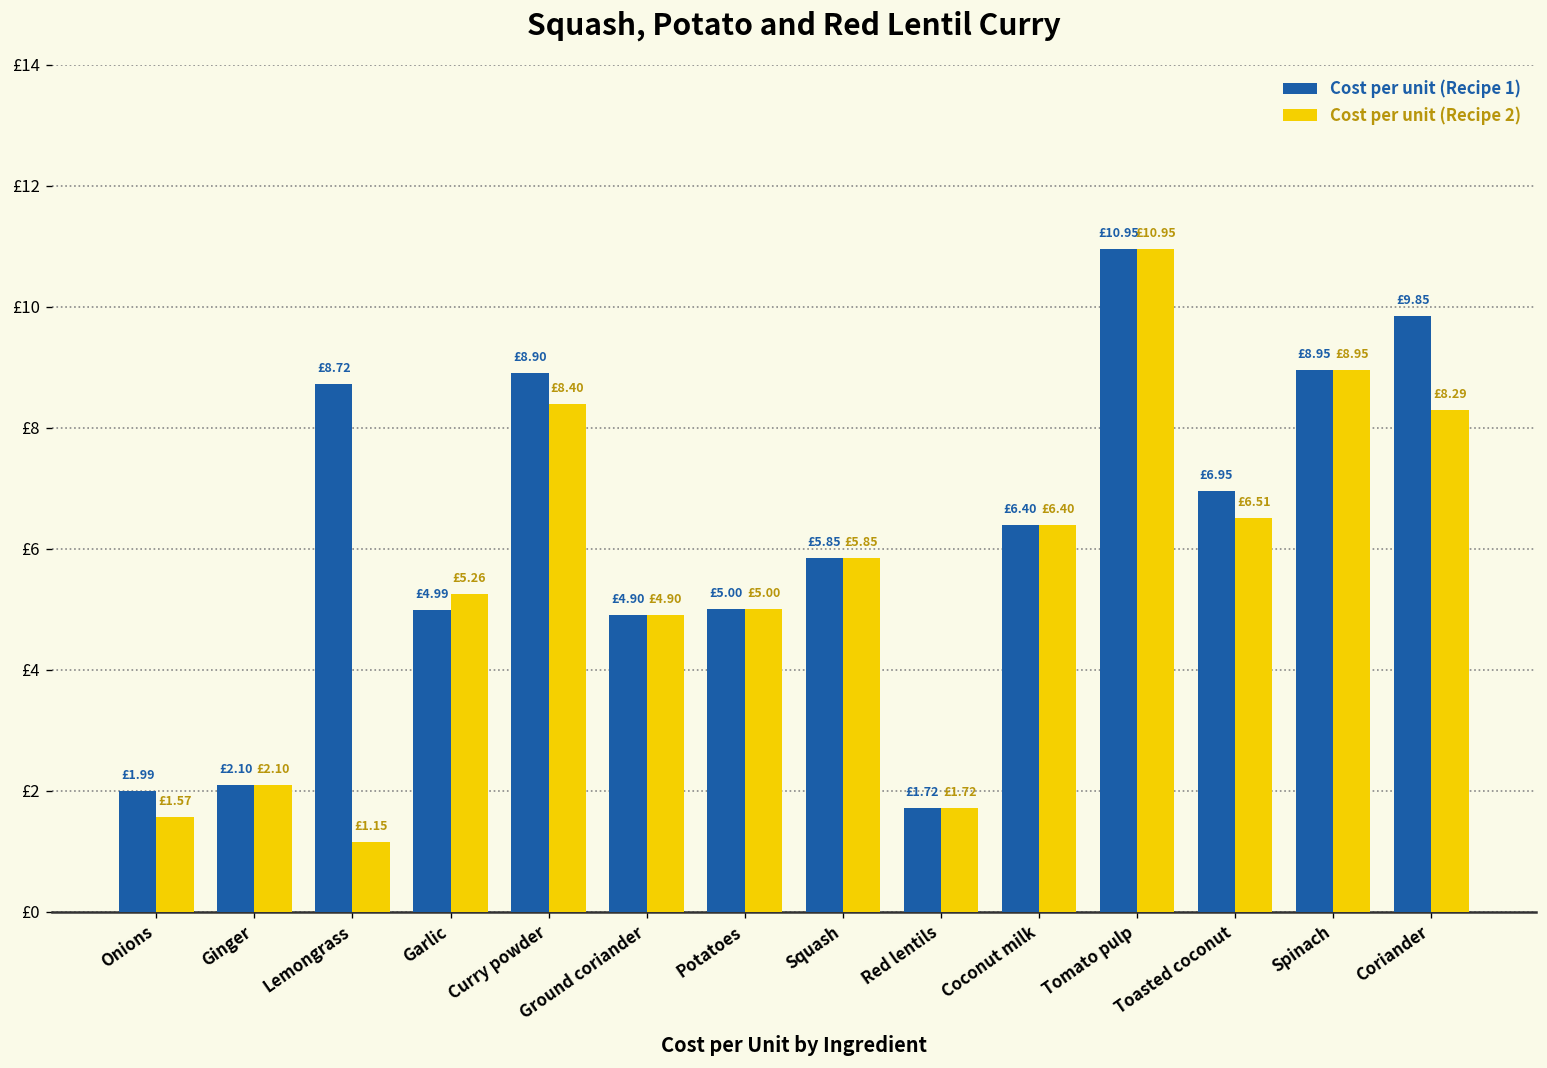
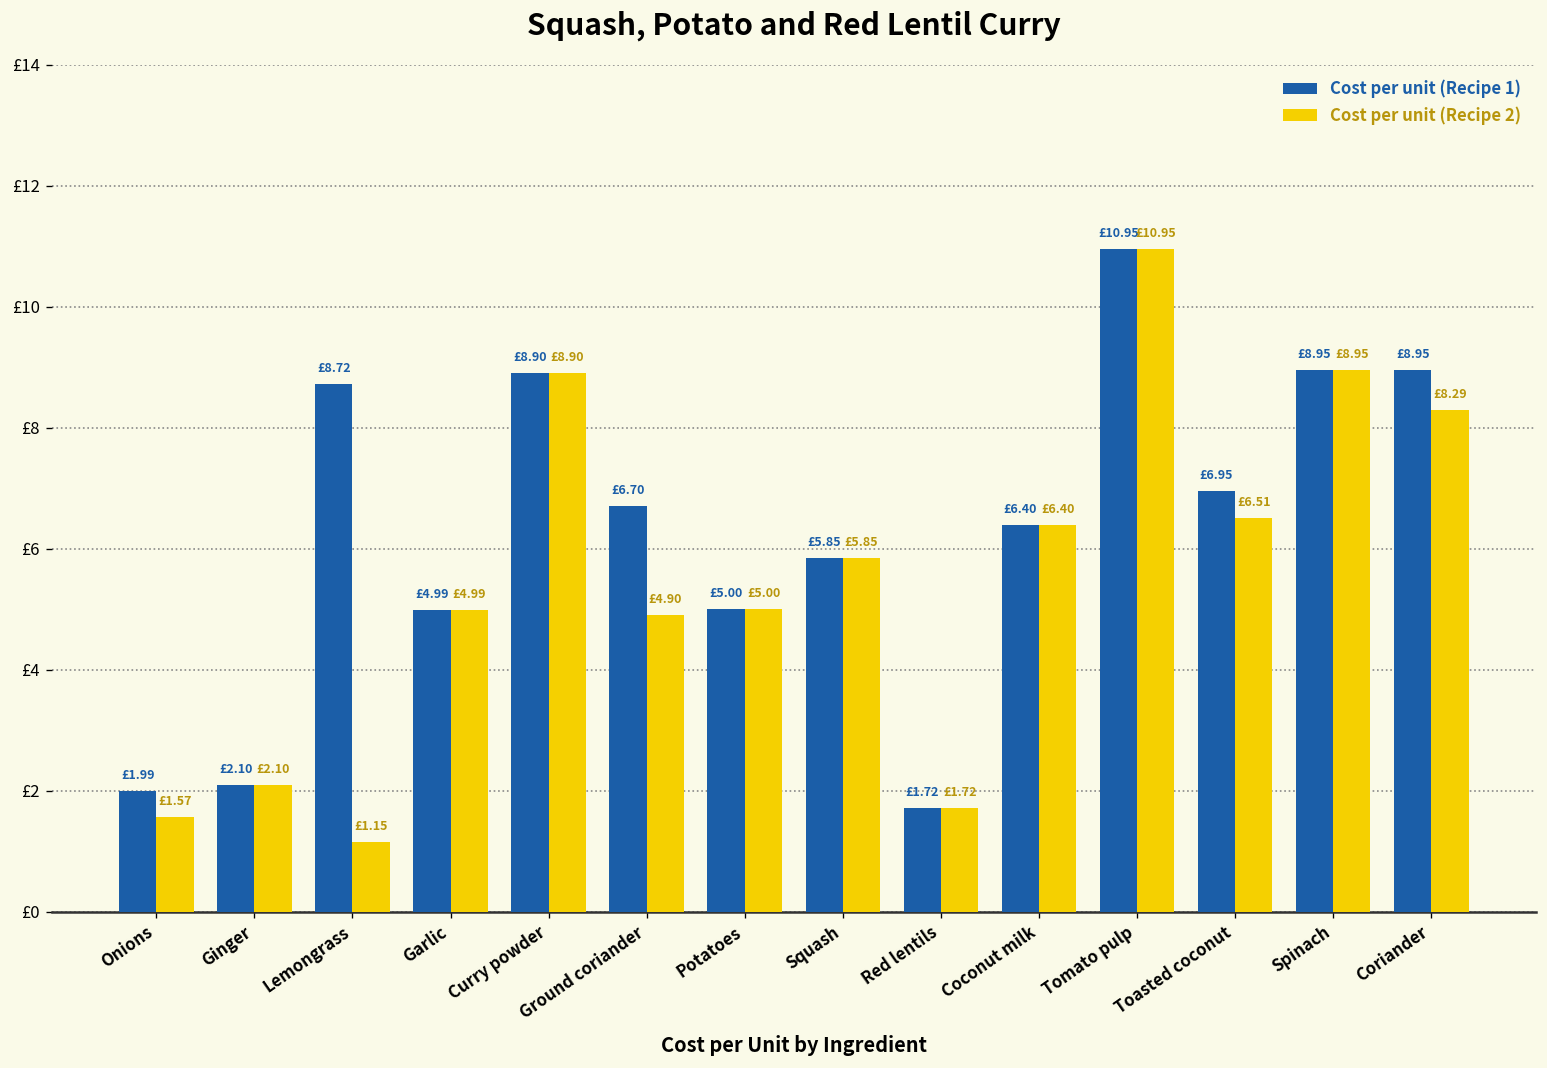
Cost per unit (Recipe 2), Garlic: £5.26 -> £4.99
Cost per unit (Recipe 2), Curry powder: £8.40 -> £8.90
Cost per unit (Recipe 1), Ground coriander: £4.90 -> £6.70
Cost per unit (Recipe 1), Coriander: £9.85 -> £8.95
